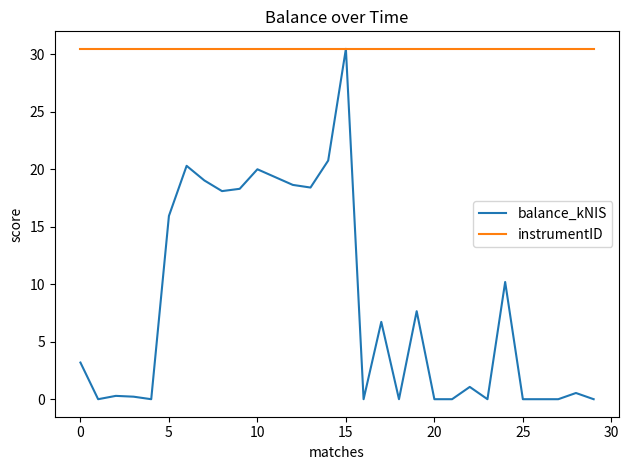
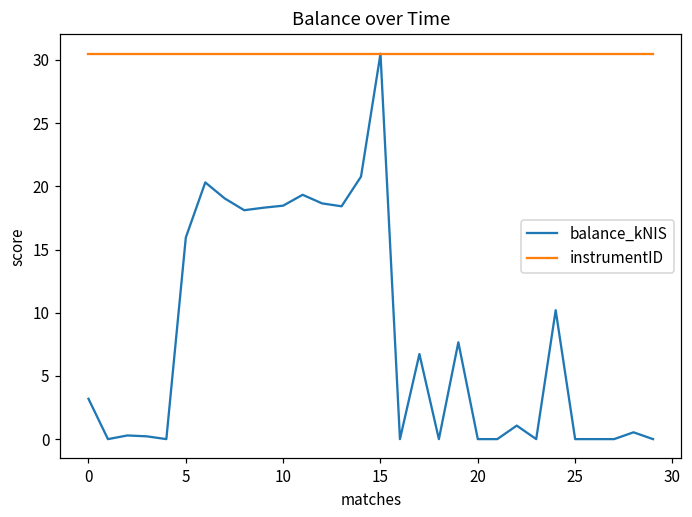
balance_kNIS, 10: 20.0 -> 18.5
